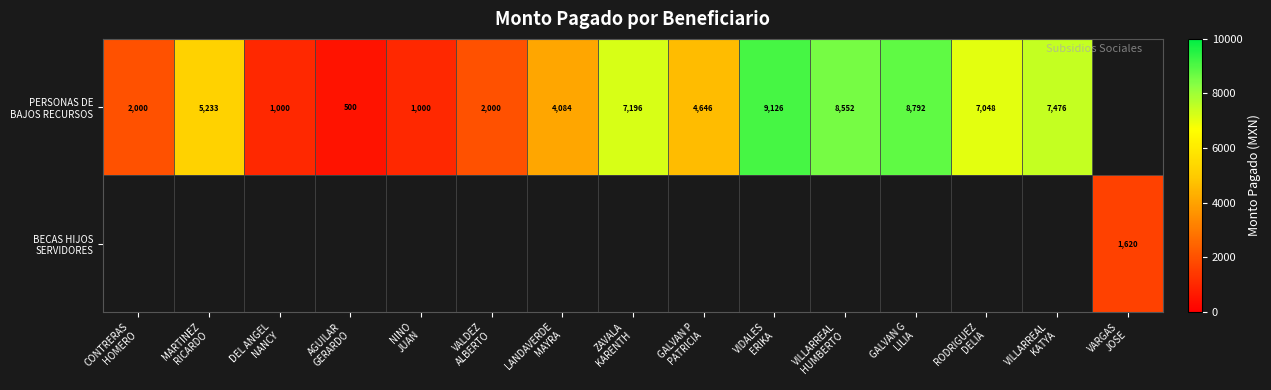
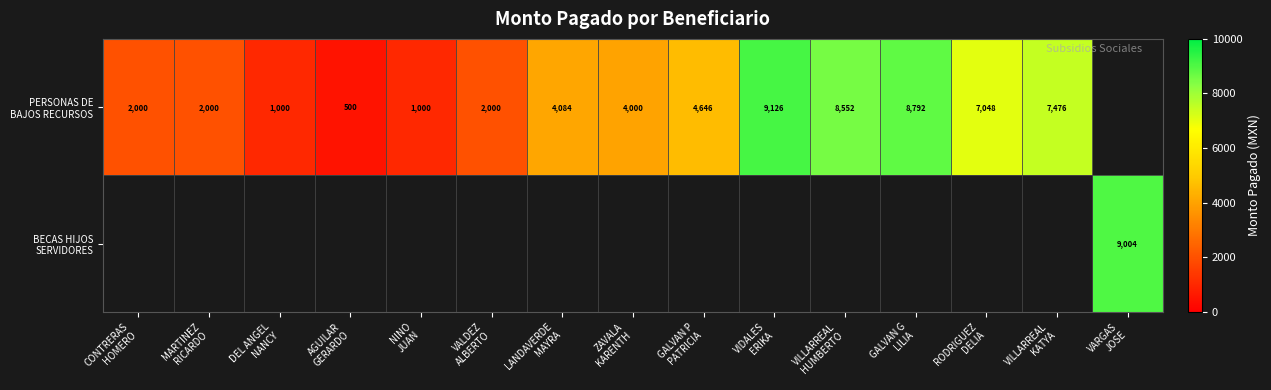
PERSONAS DE BAJOS RECURSOS, MARTINEZ RICARDO: 5,233 -> 2,000
PERSONAS DE BAJOS RECURSOS, ZAVALA KARENTH: 7,196 -> 4,000
BECAS HIJOS SERVIDORES, VARGAS JOSE: 1,620 -> 9,004
